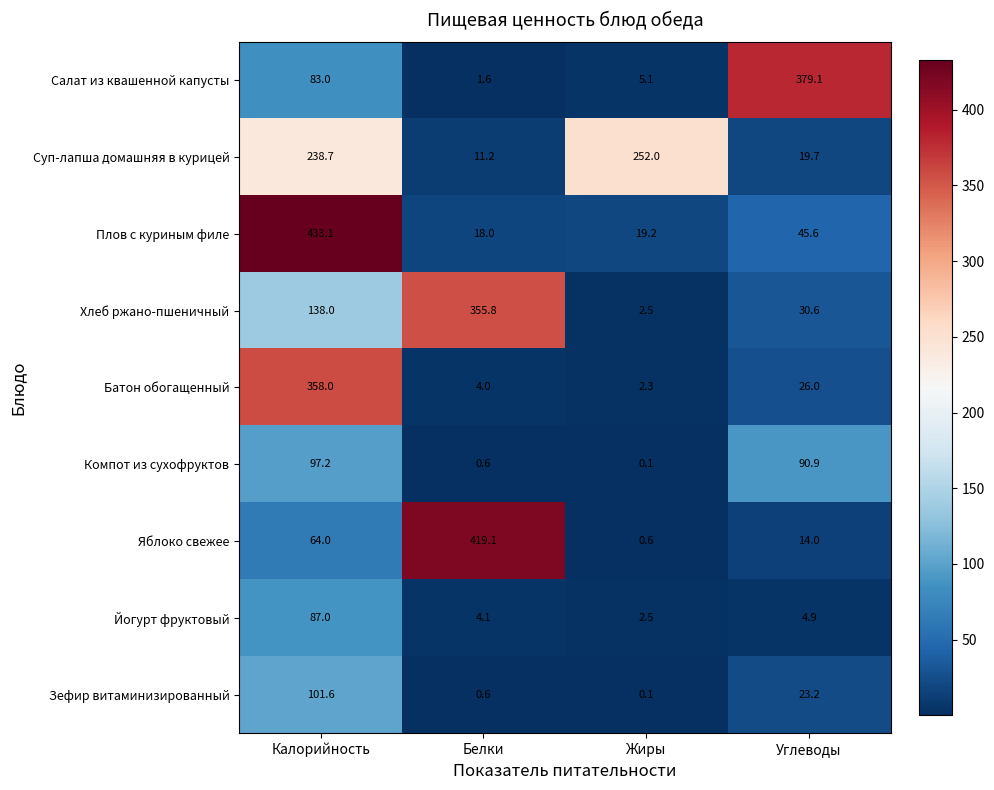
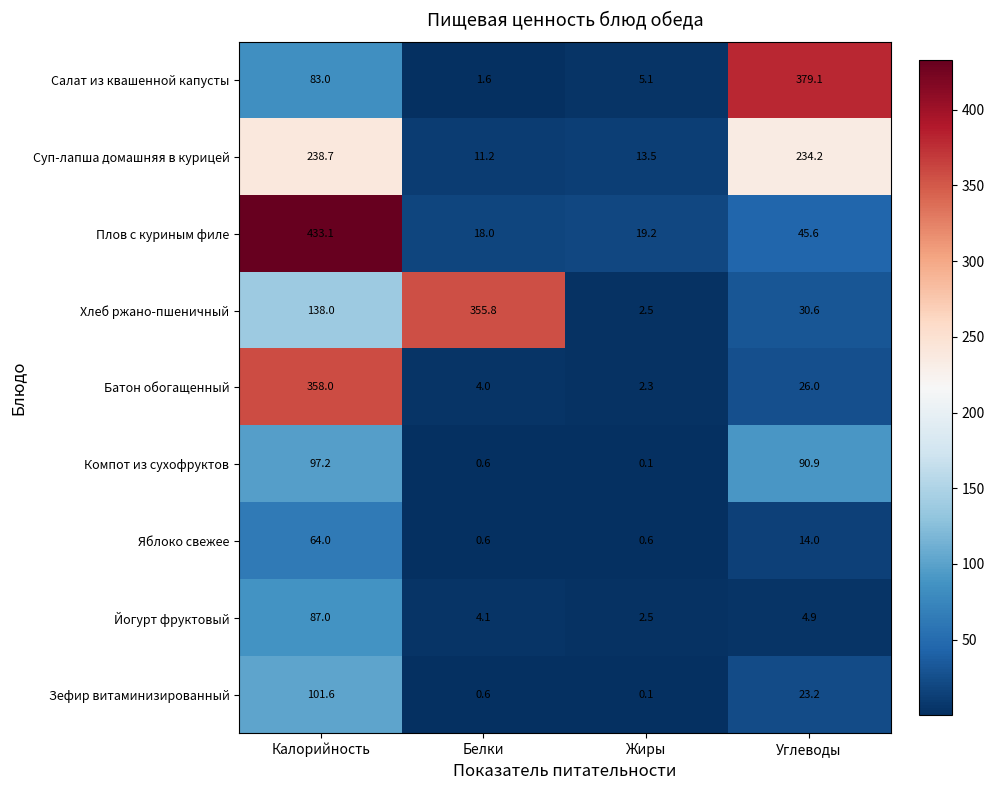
Суп-лапша домашняя в курицей, Жиры: 252.0 -> 13.5
Суп-лапша домашняя в курицей, Углеводы: 19.7 -> 234.2
Яблоко свежее, Белки: 419.1 -> 0.6
